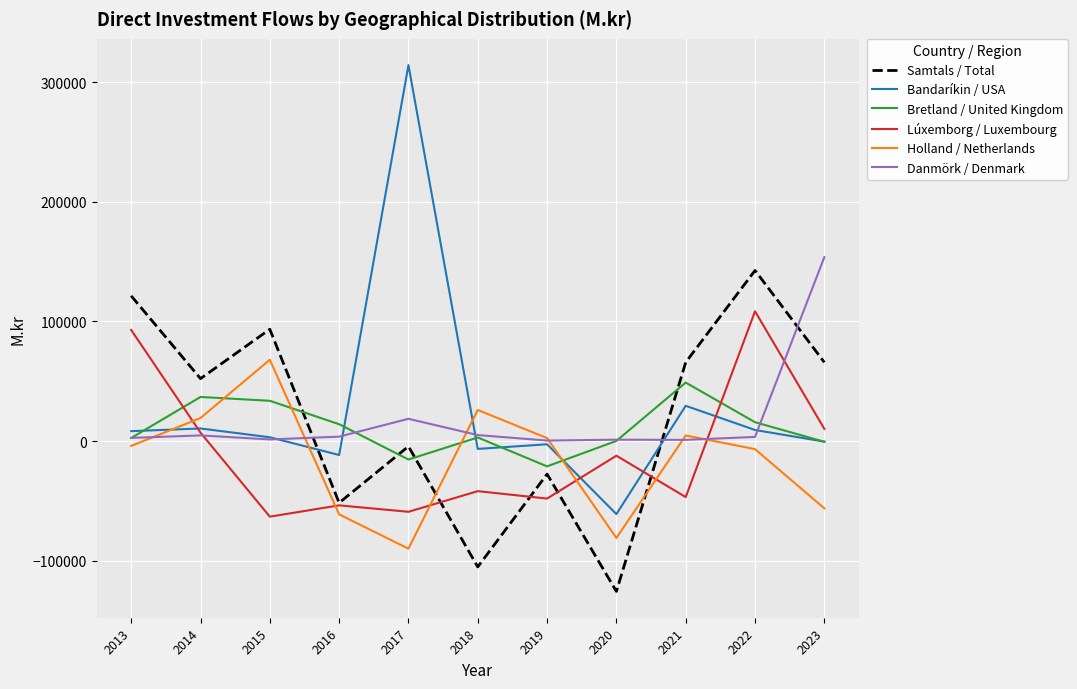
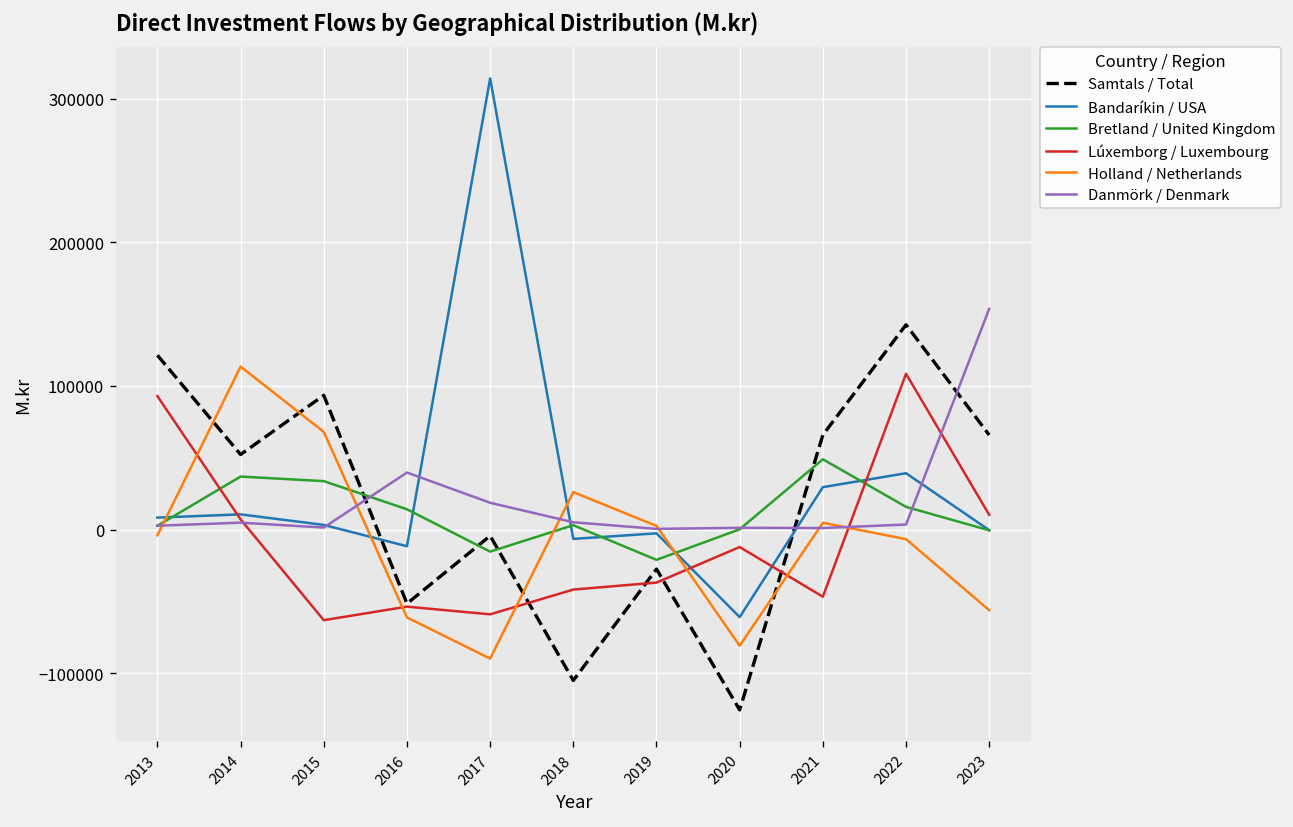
Holland / Netherlands, 2014: 19000 -> 113000
Danmörk / Denmark, 2016: 4000 -> 40000
Lúxemborg / Luxembourg, 2019: -48000 -> -37000
Bandaríkin / USA, 2022: 9000 -> 39000
